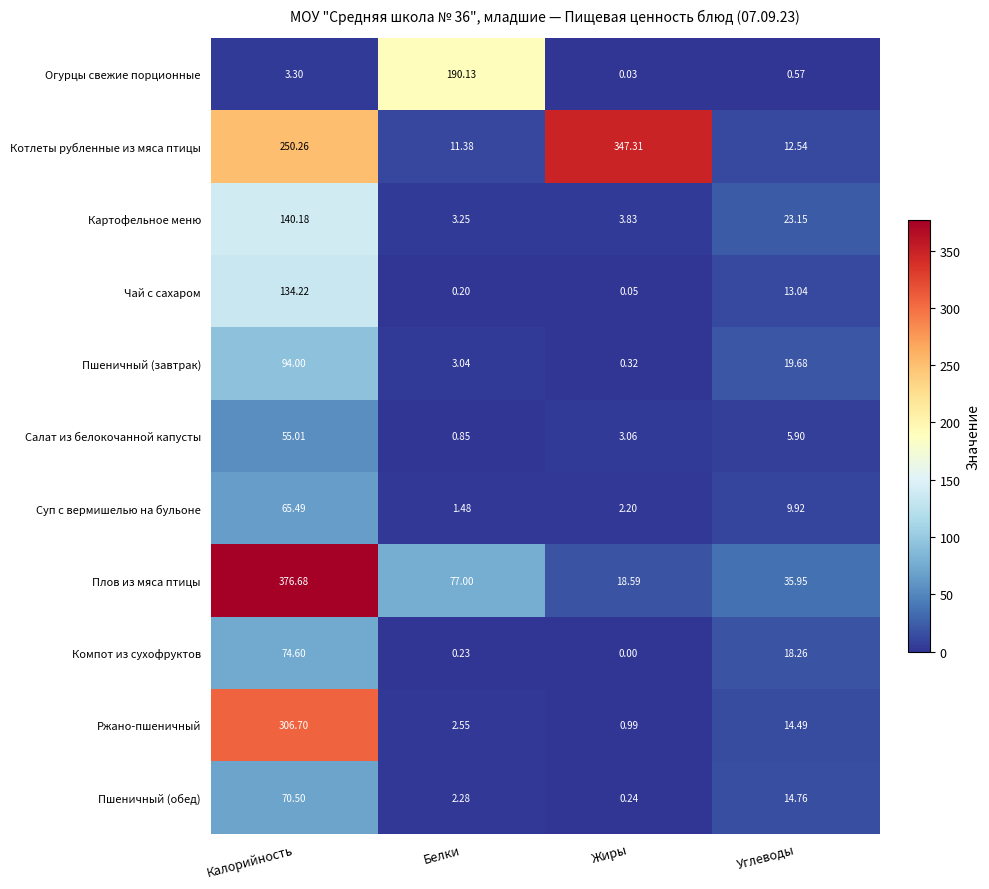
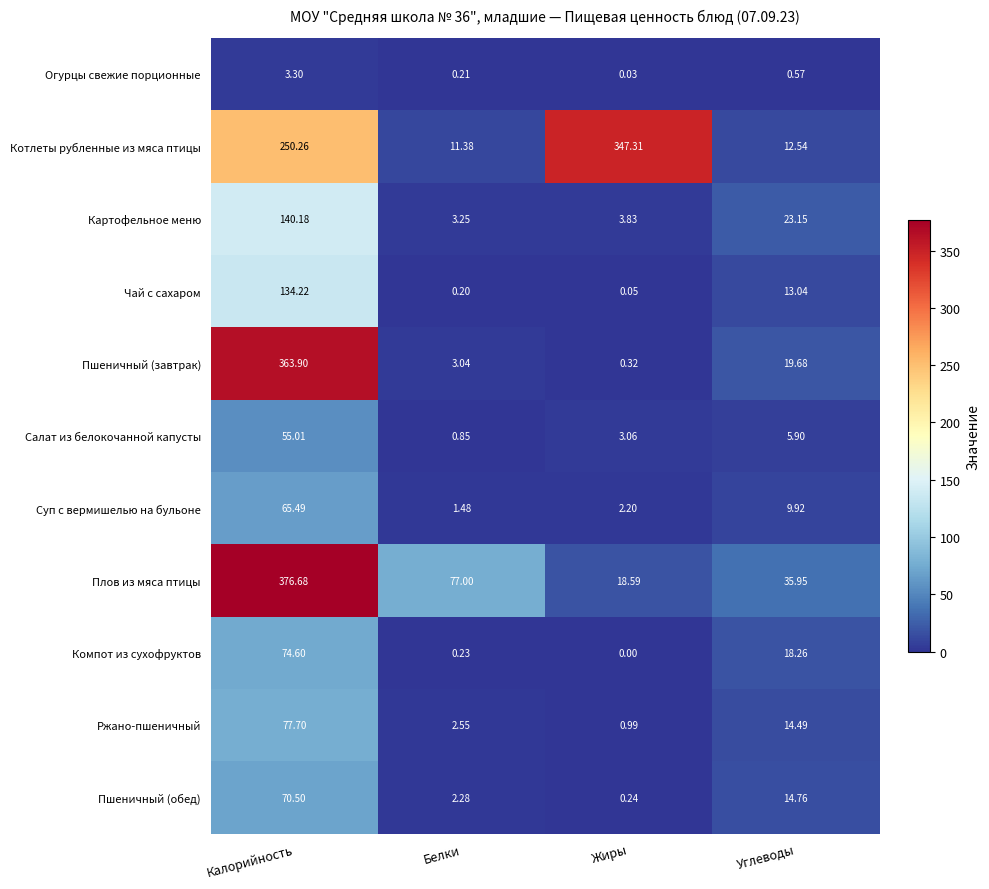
Огурцы свежие порционные, Белки: 190.13 -> 0.21
Пшеничный (завтрак), Калорийность: 94.00 -> 363.90
Ржано-пшеничный, Калорийность: 306.70 -> 77.70
